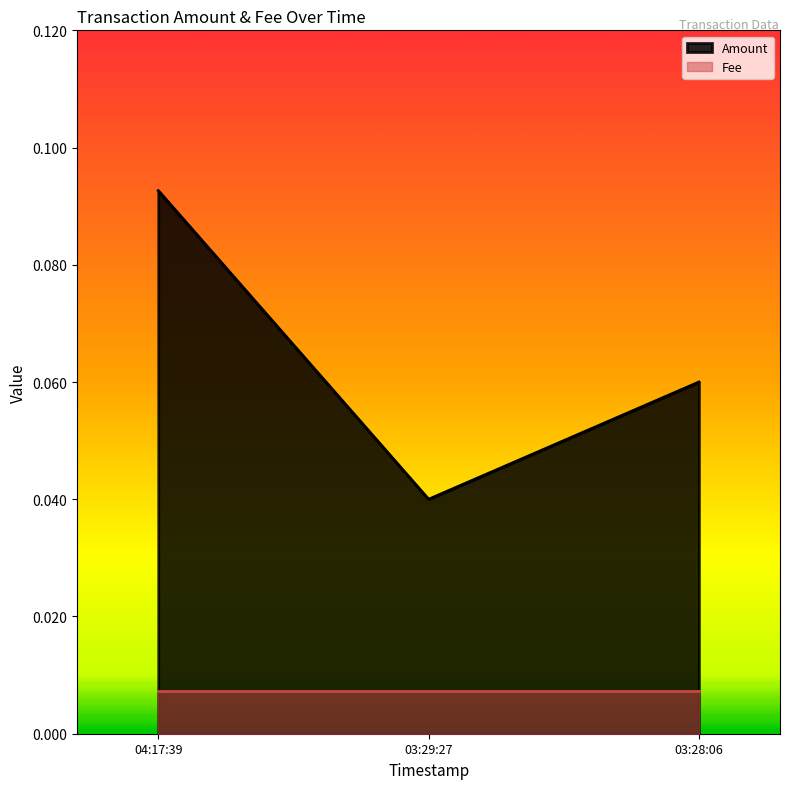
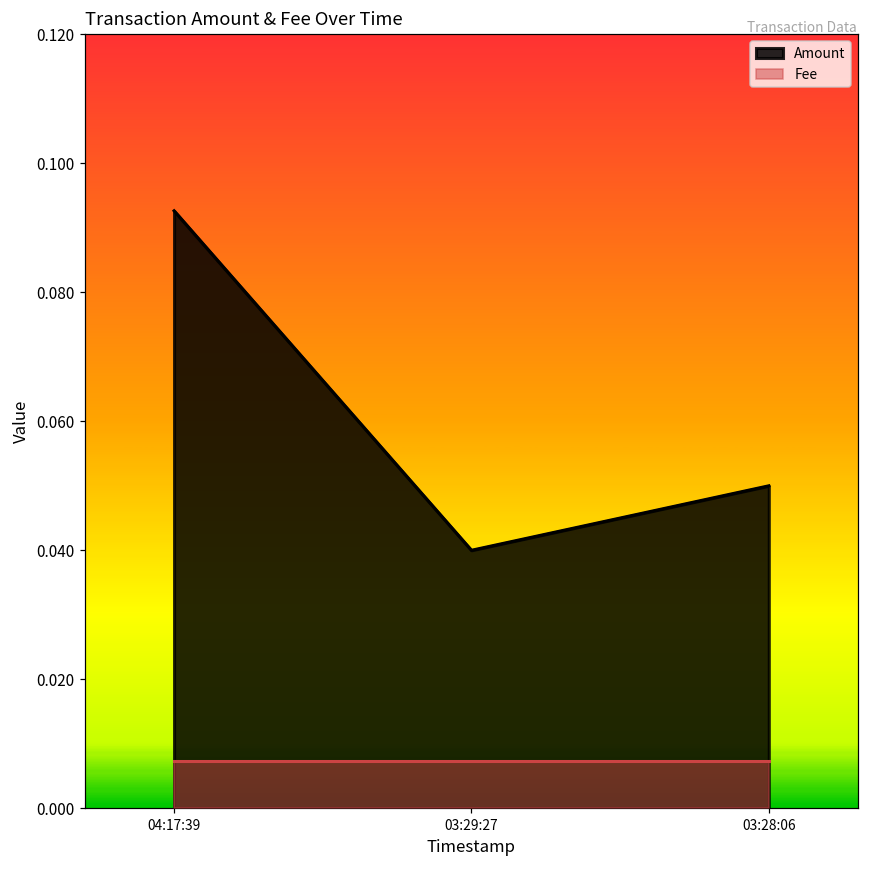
Amount, 03:28:06: 0.06 -> 0.05
